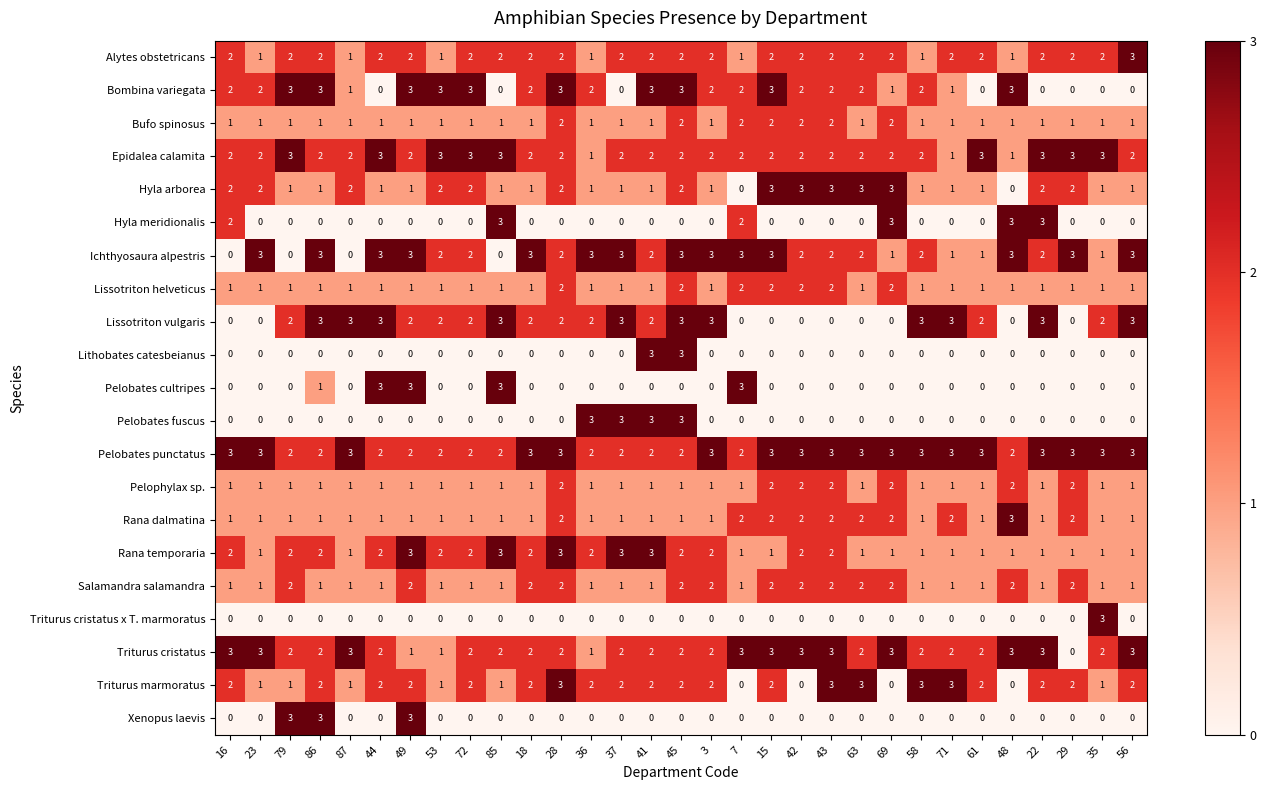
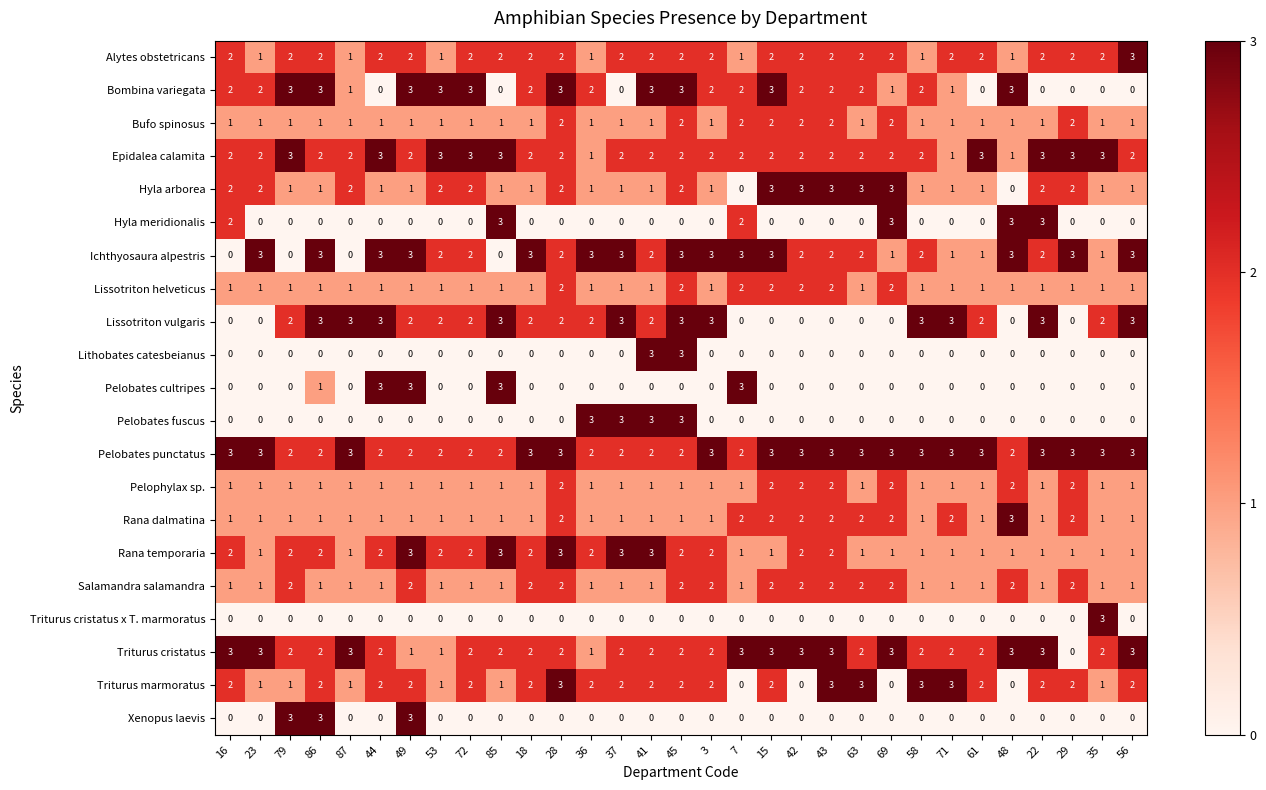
Bufo spinosus, 29: 1 -> 2
